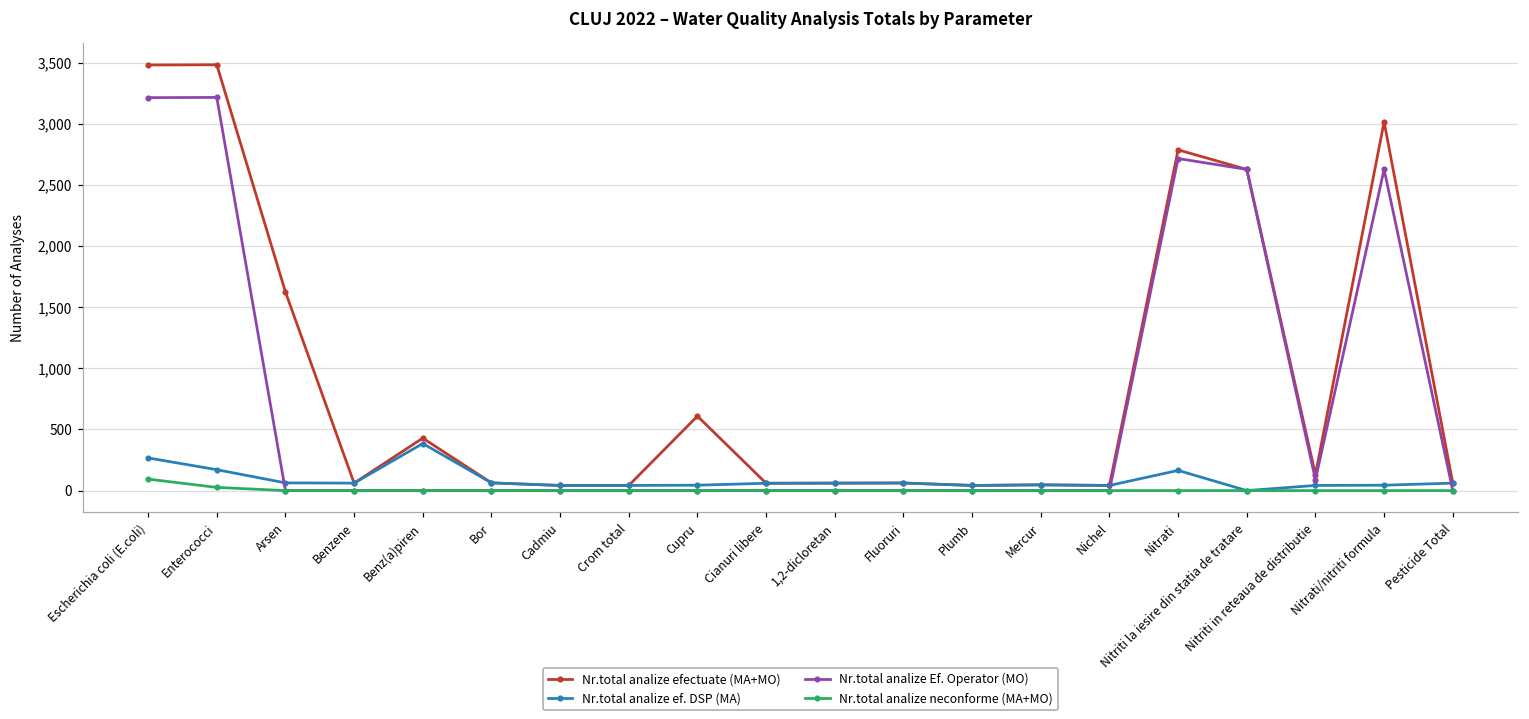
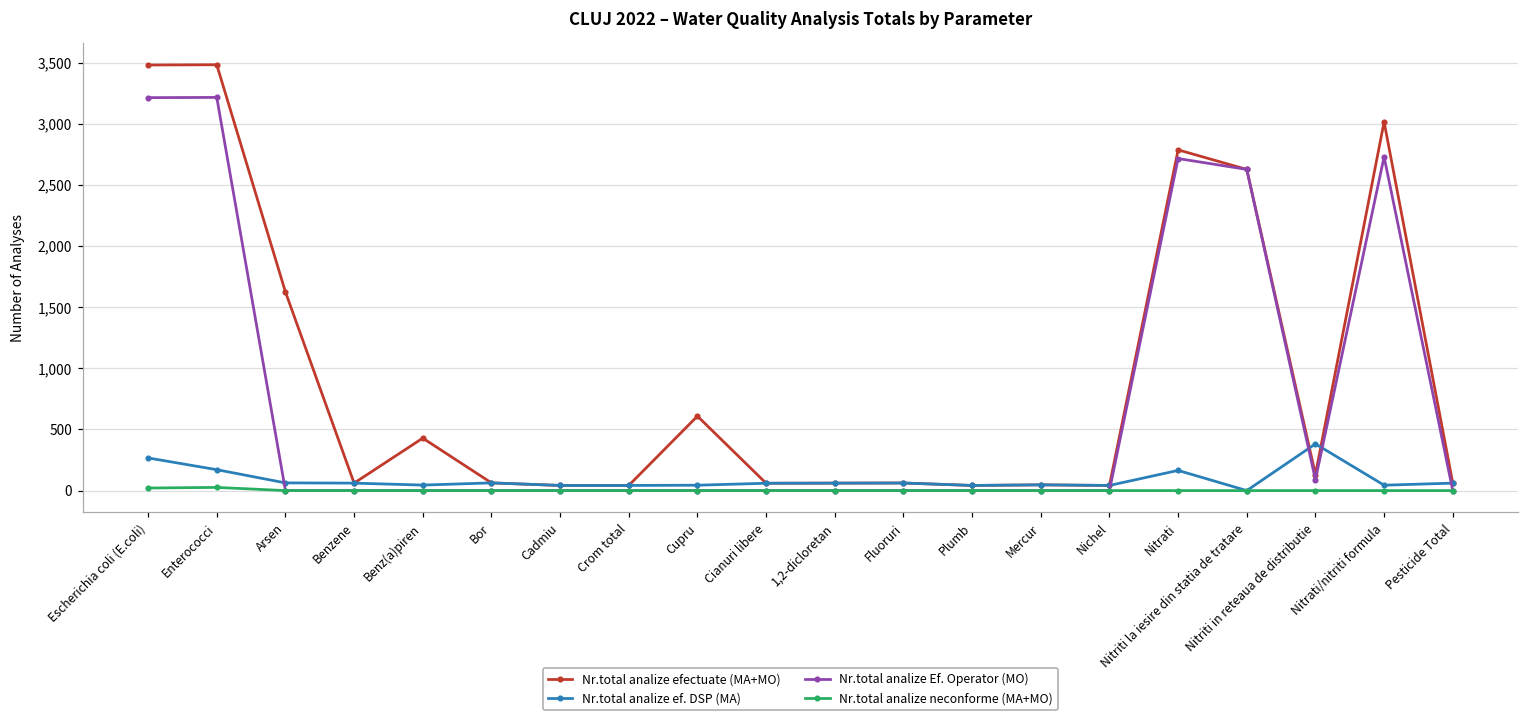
Nr.total analize neconforme (MA+MO), Escherichia coli (E.coli): 90 -> 20
Nr.total analize ef. DSP (MA), Benz(a)piren: 390 -> 50
Nr.total analize ef. DSP (MA), Nitriti in reteaua de distributie: 40 -> 380
Nr.total analize Ef. Operator (MO), Nitrati/nitriti formula: 2,630 -> 2,730
